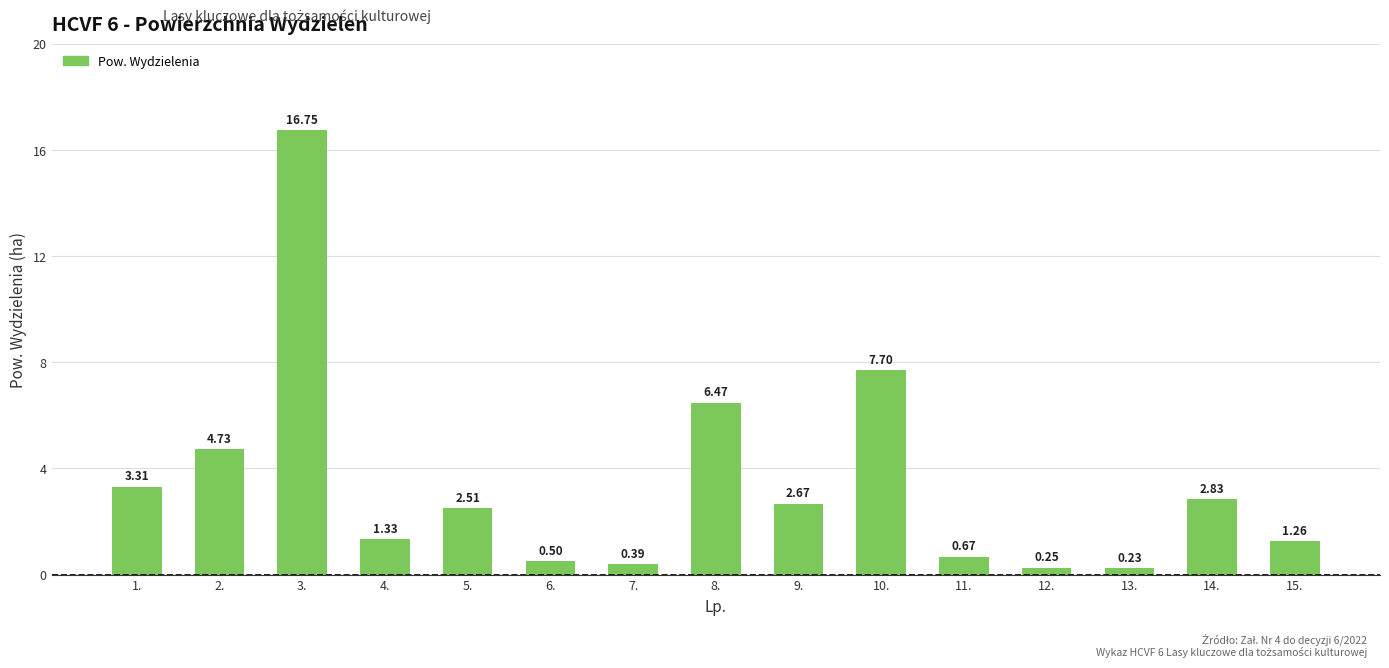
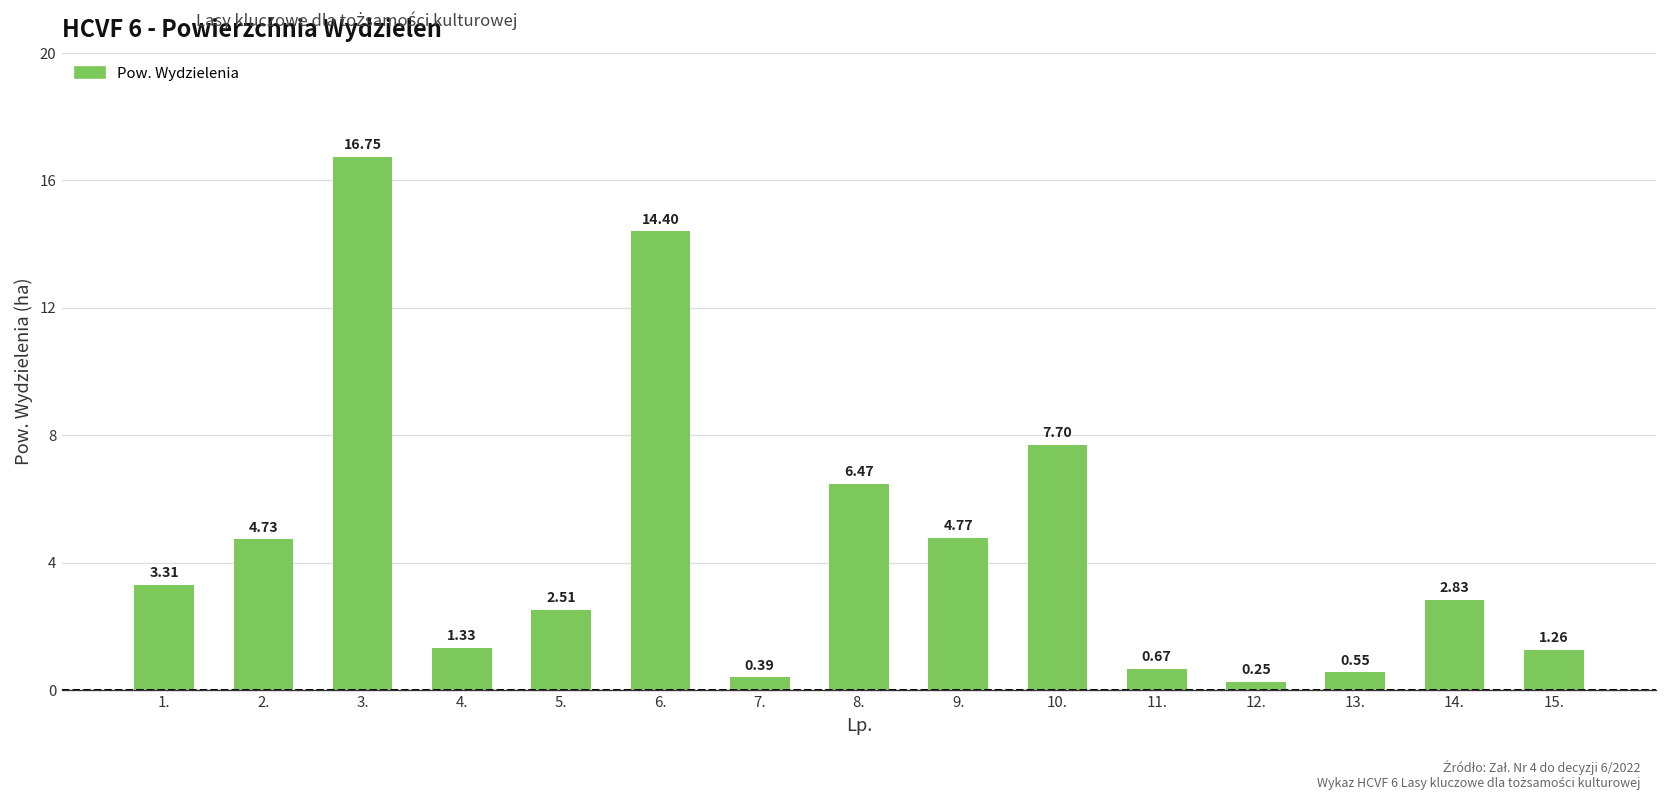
6.: 0.50 -> 14.40
9.: 2.67 -> 4.77
13.: 0.23 -> 0.55
